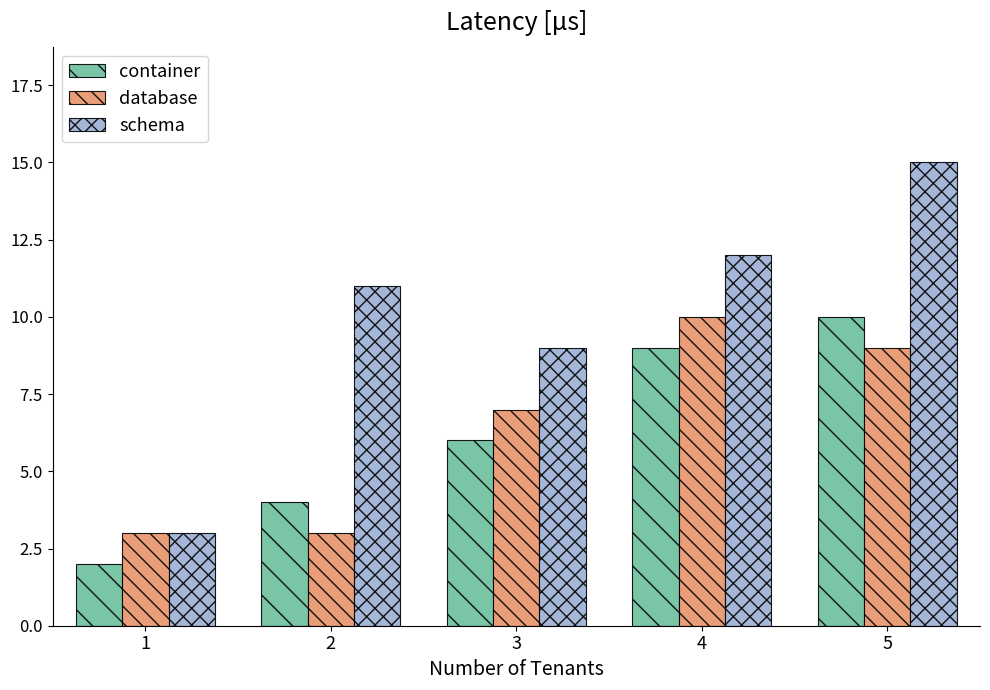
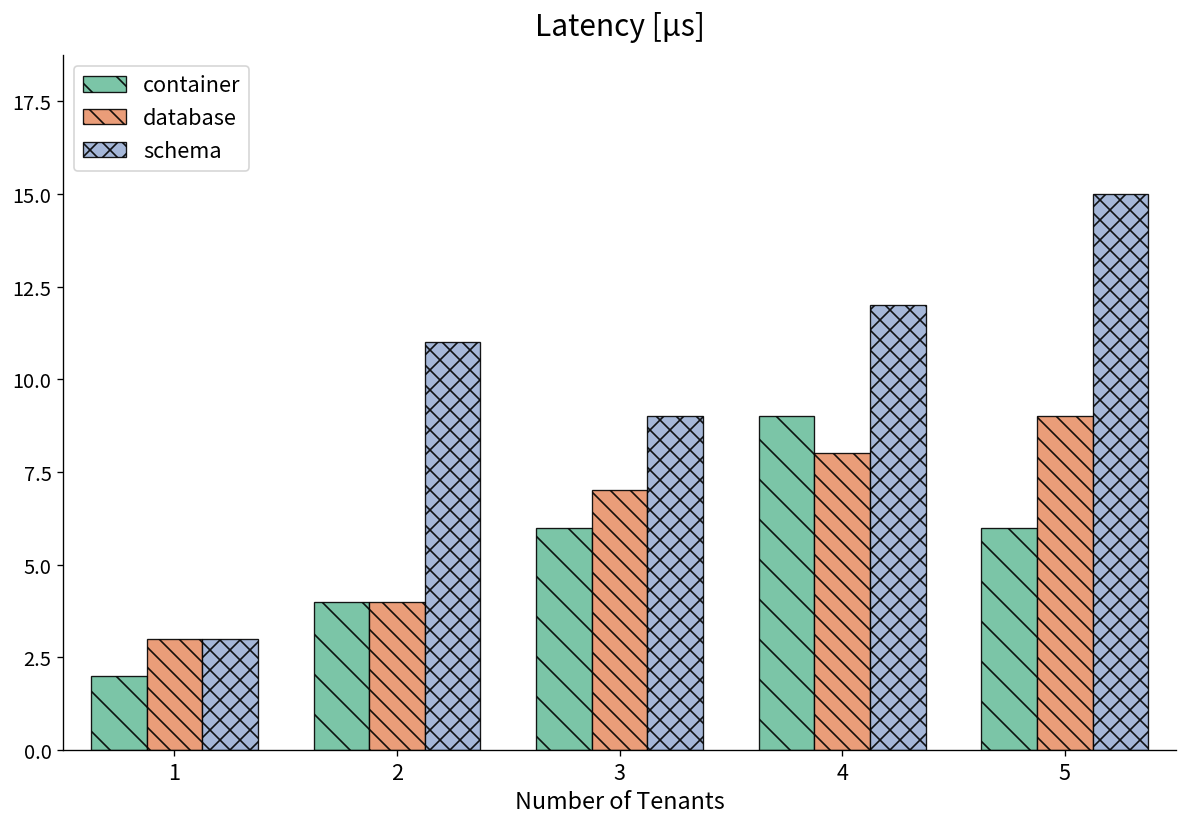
database, 2: 3 -> 4
database, 4: 10 -> 8
container, 5: 10 -> 6
